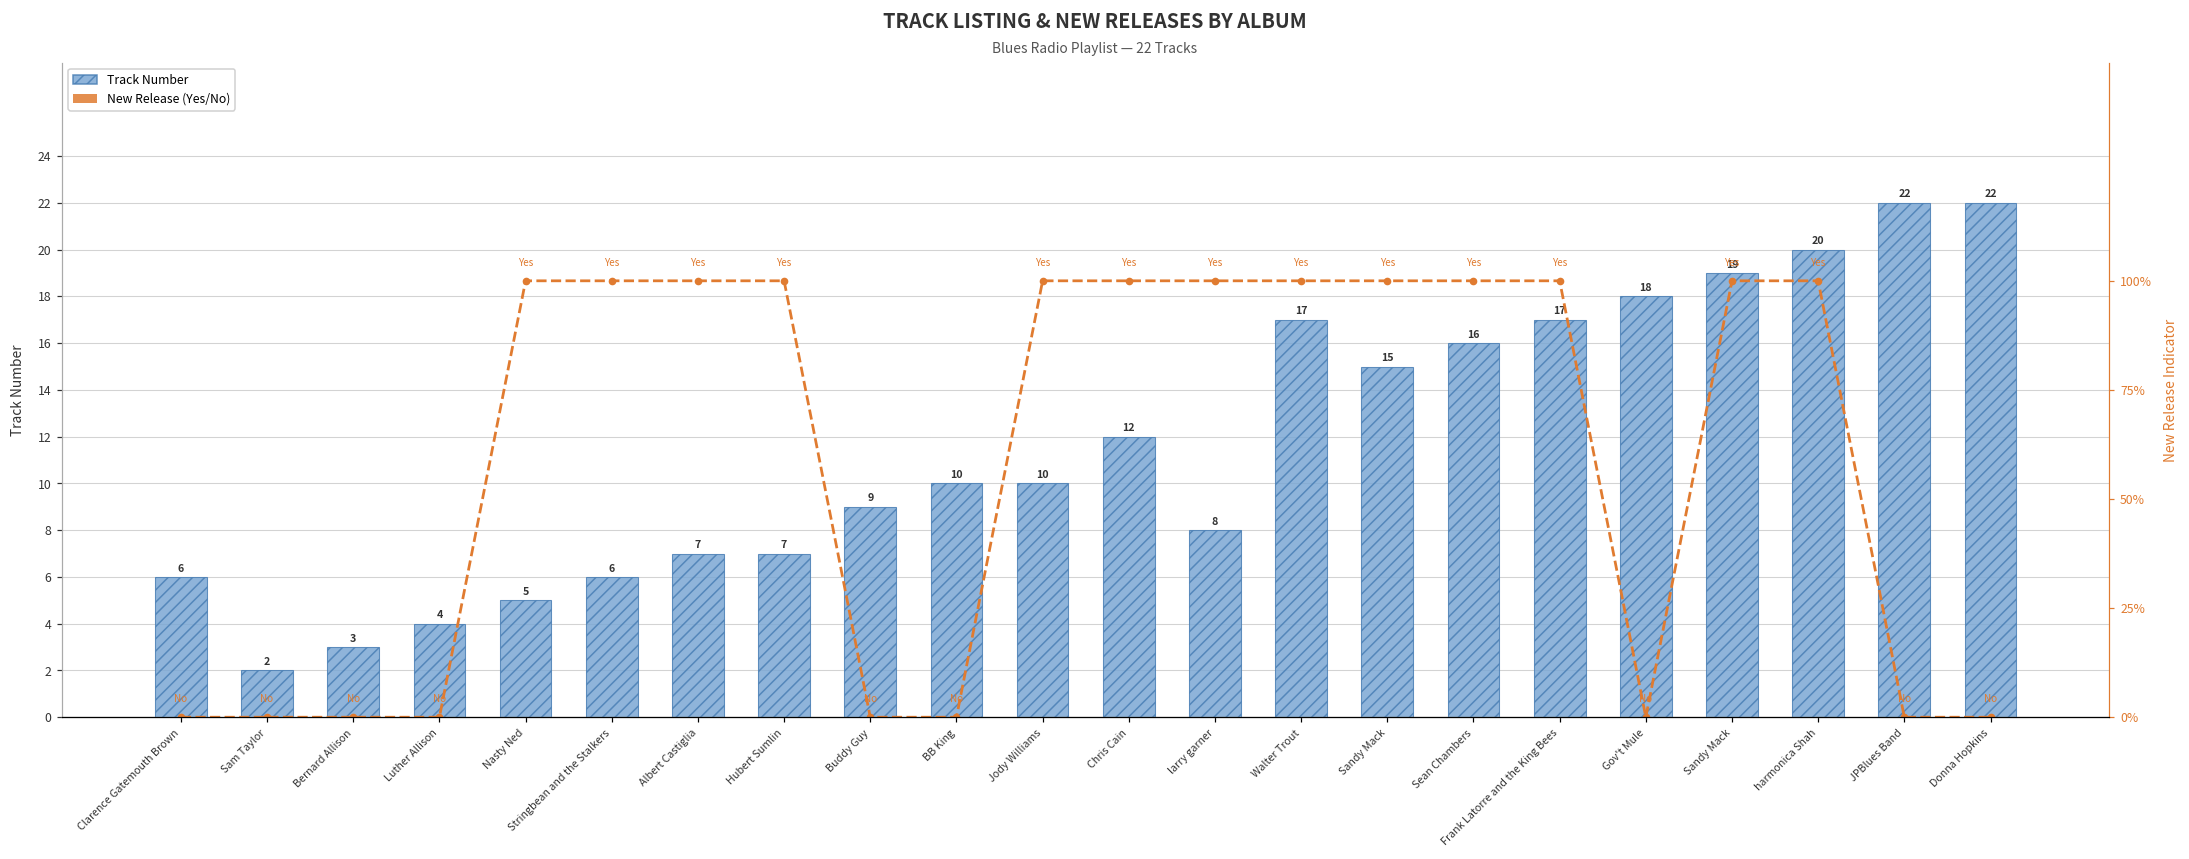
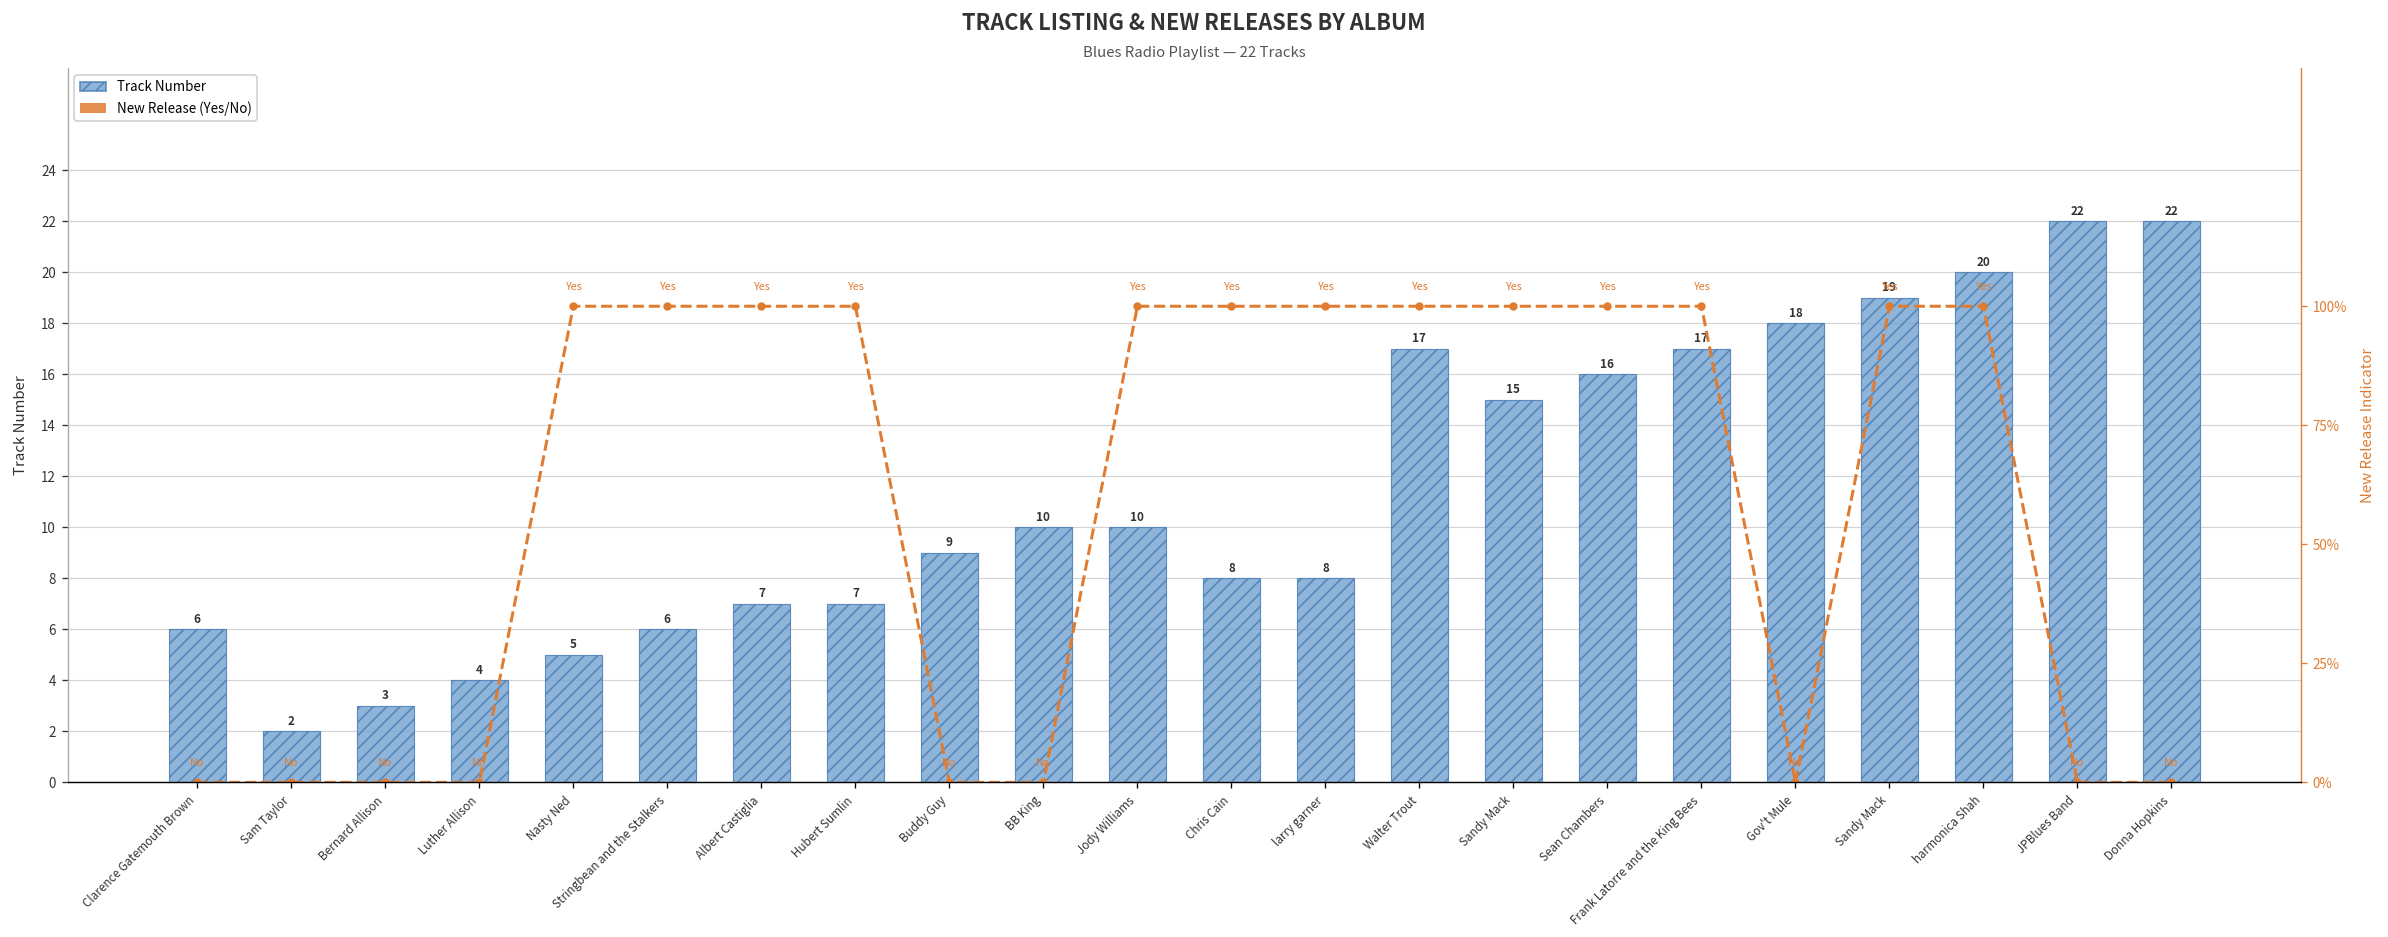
Track Number, Chris Cain: 12 -> 8
